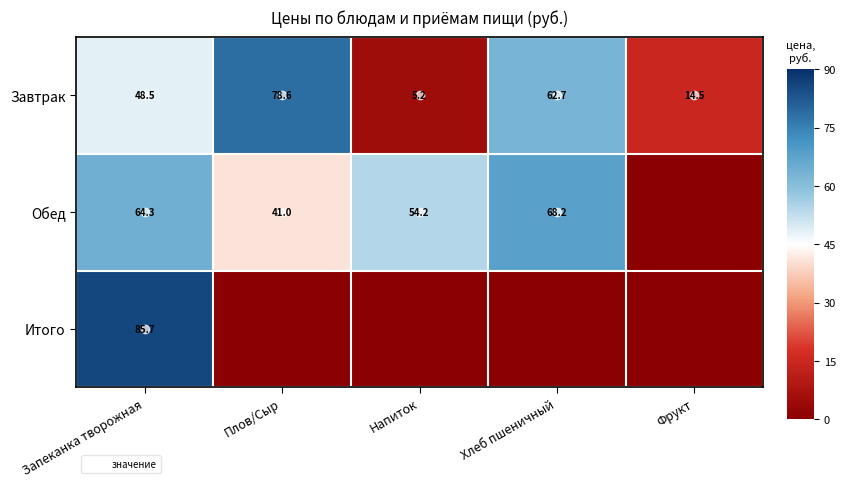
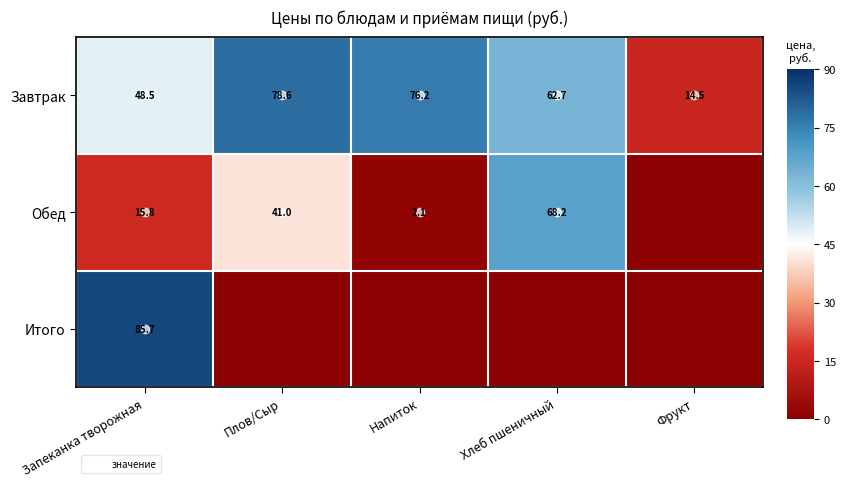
Завтрак, Напиток: 5.2 -> 76.2
Обед, Запеканка творожная: 64.3 -> 15.8
Обед, Напиток: 54.2 -> 2.1
